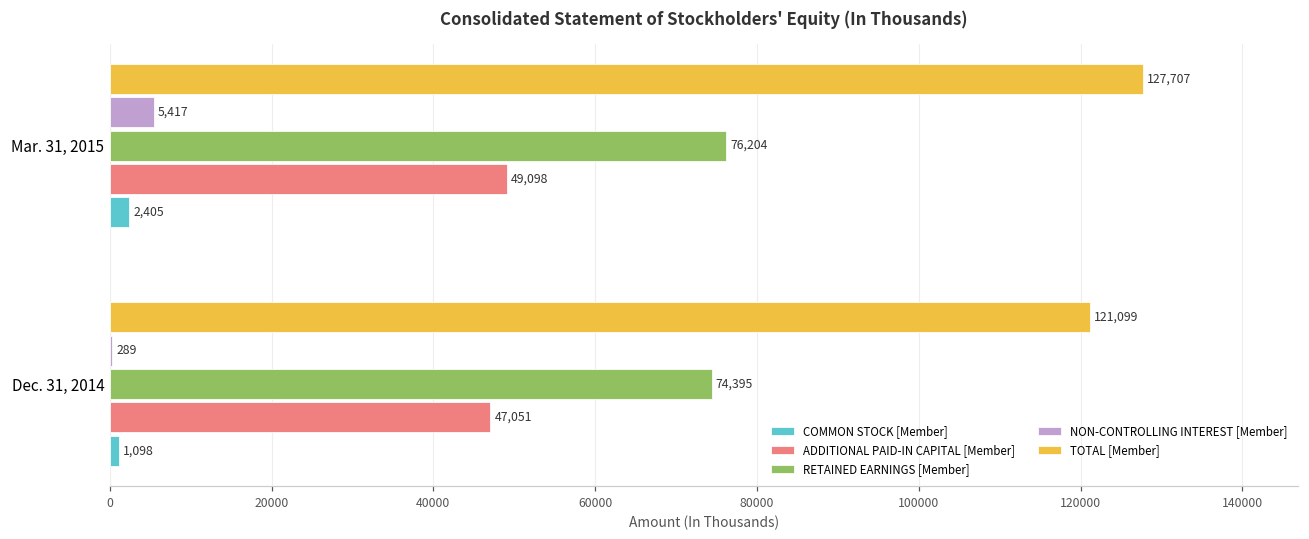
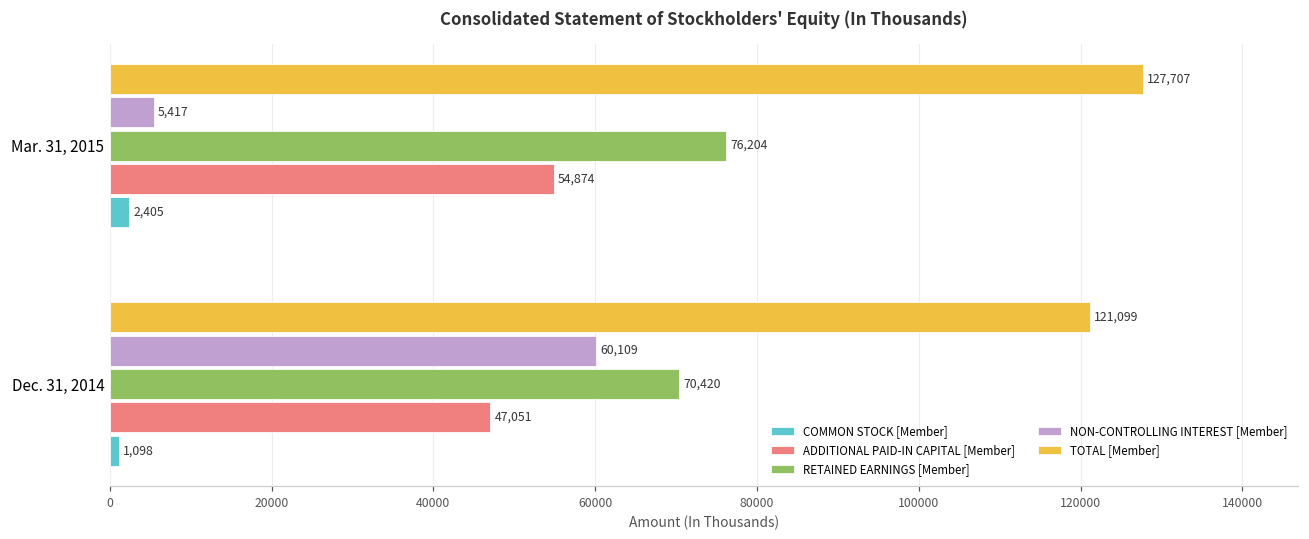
ADDITIONAL PAID-IN CAPITAL [Member], Mar. 31, 2015: 49,098 -> 54,874
NON-CONTROLLING INTEREST [Member], Dec. 31, 2014: 289 -> 60,109
RETAINED EARNINGS [Member], Dec. 31, 2014: 74,395 -> 70,420
